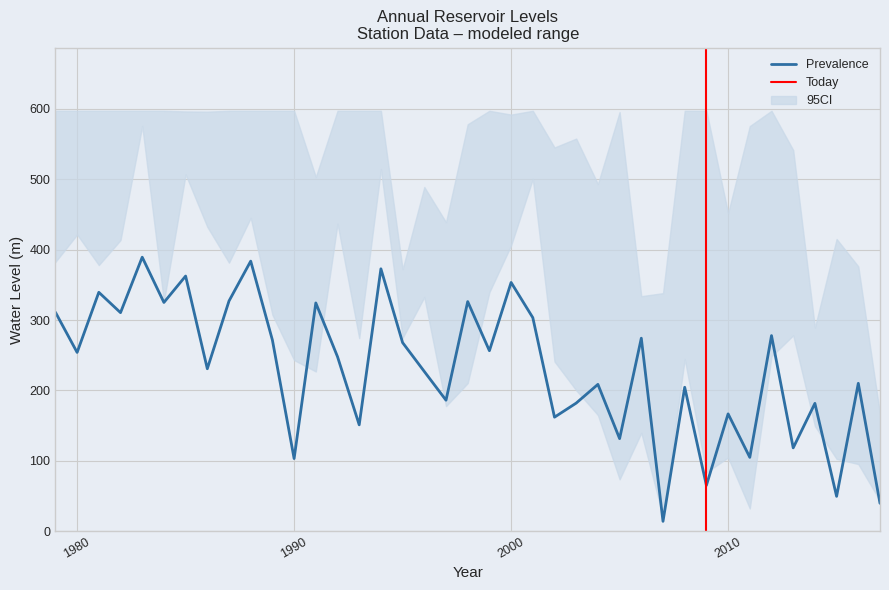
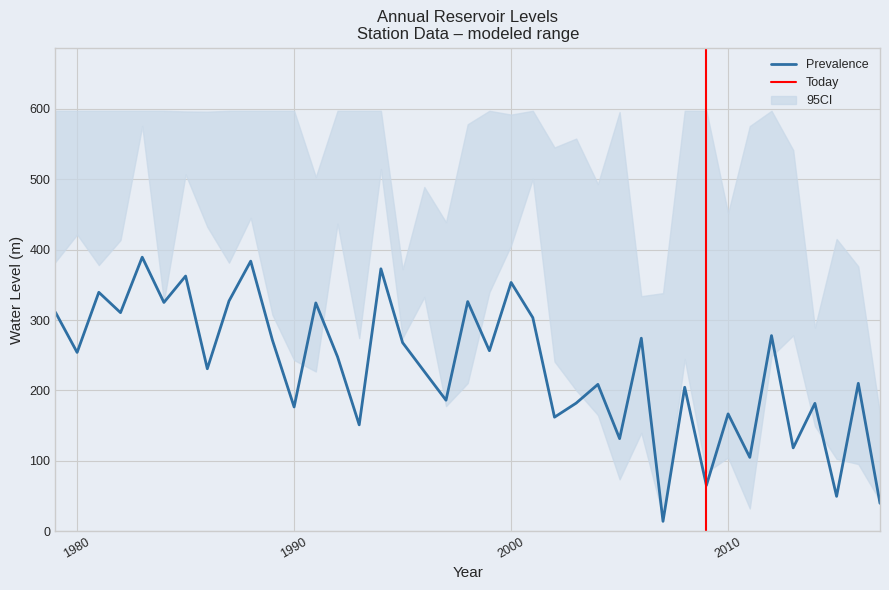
Prevalence, 1990: 100 -> 180
